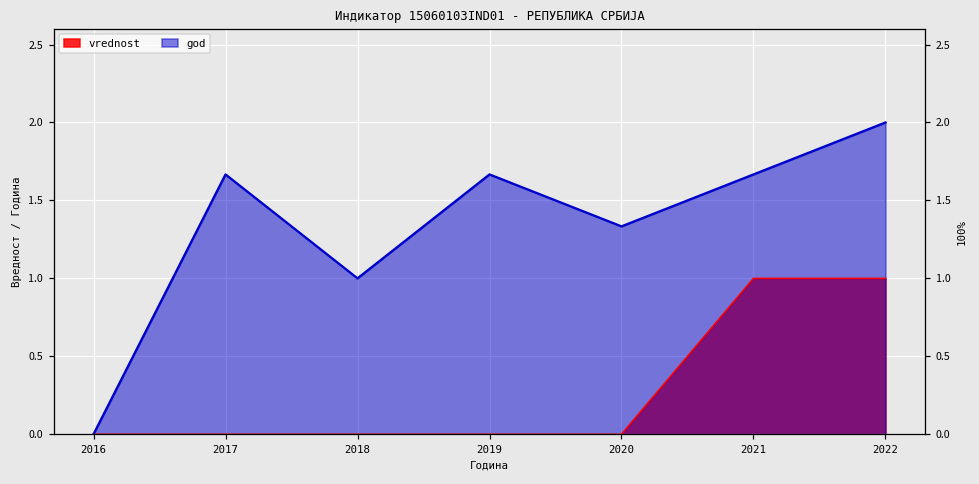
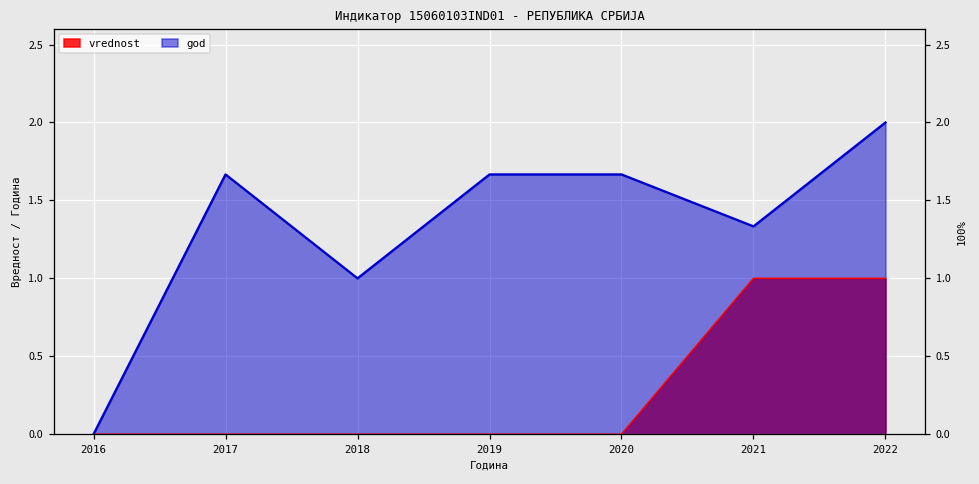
god, 2020: 1.33 -> 1.67
god, 2021: 1.67 -> 1.33
